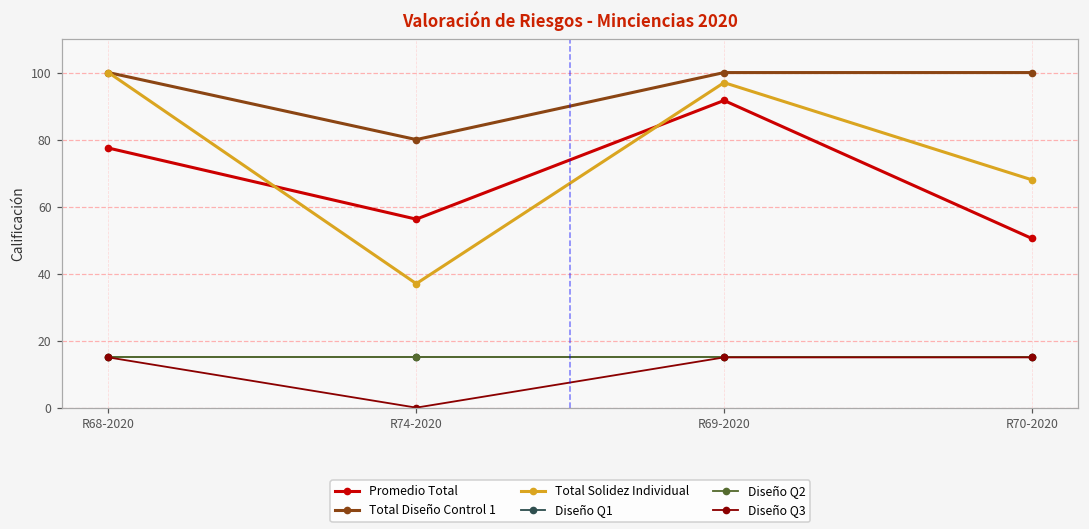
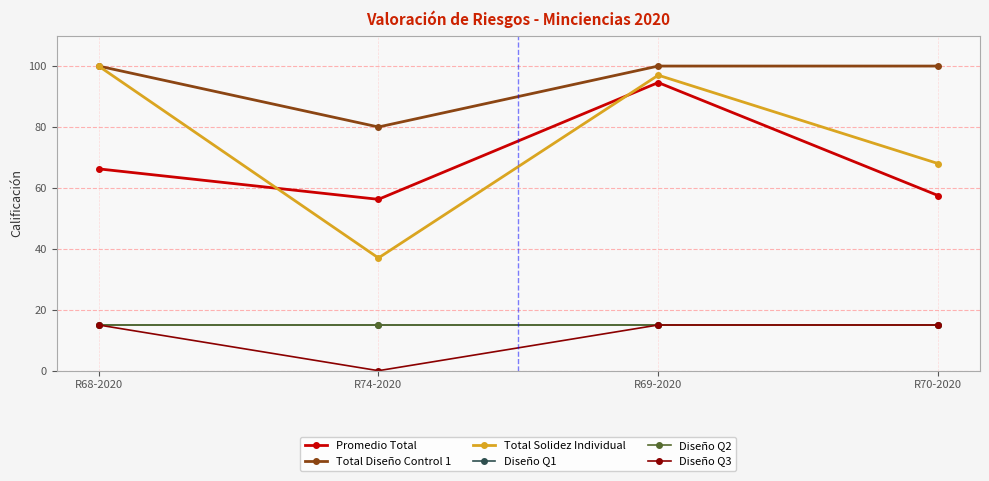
Promedio Total, R68-2020: 77 -> 66
Promedio Total, R69-2020: 92 -> 95
Promedio Total, R70-2020: 51 -> 58
